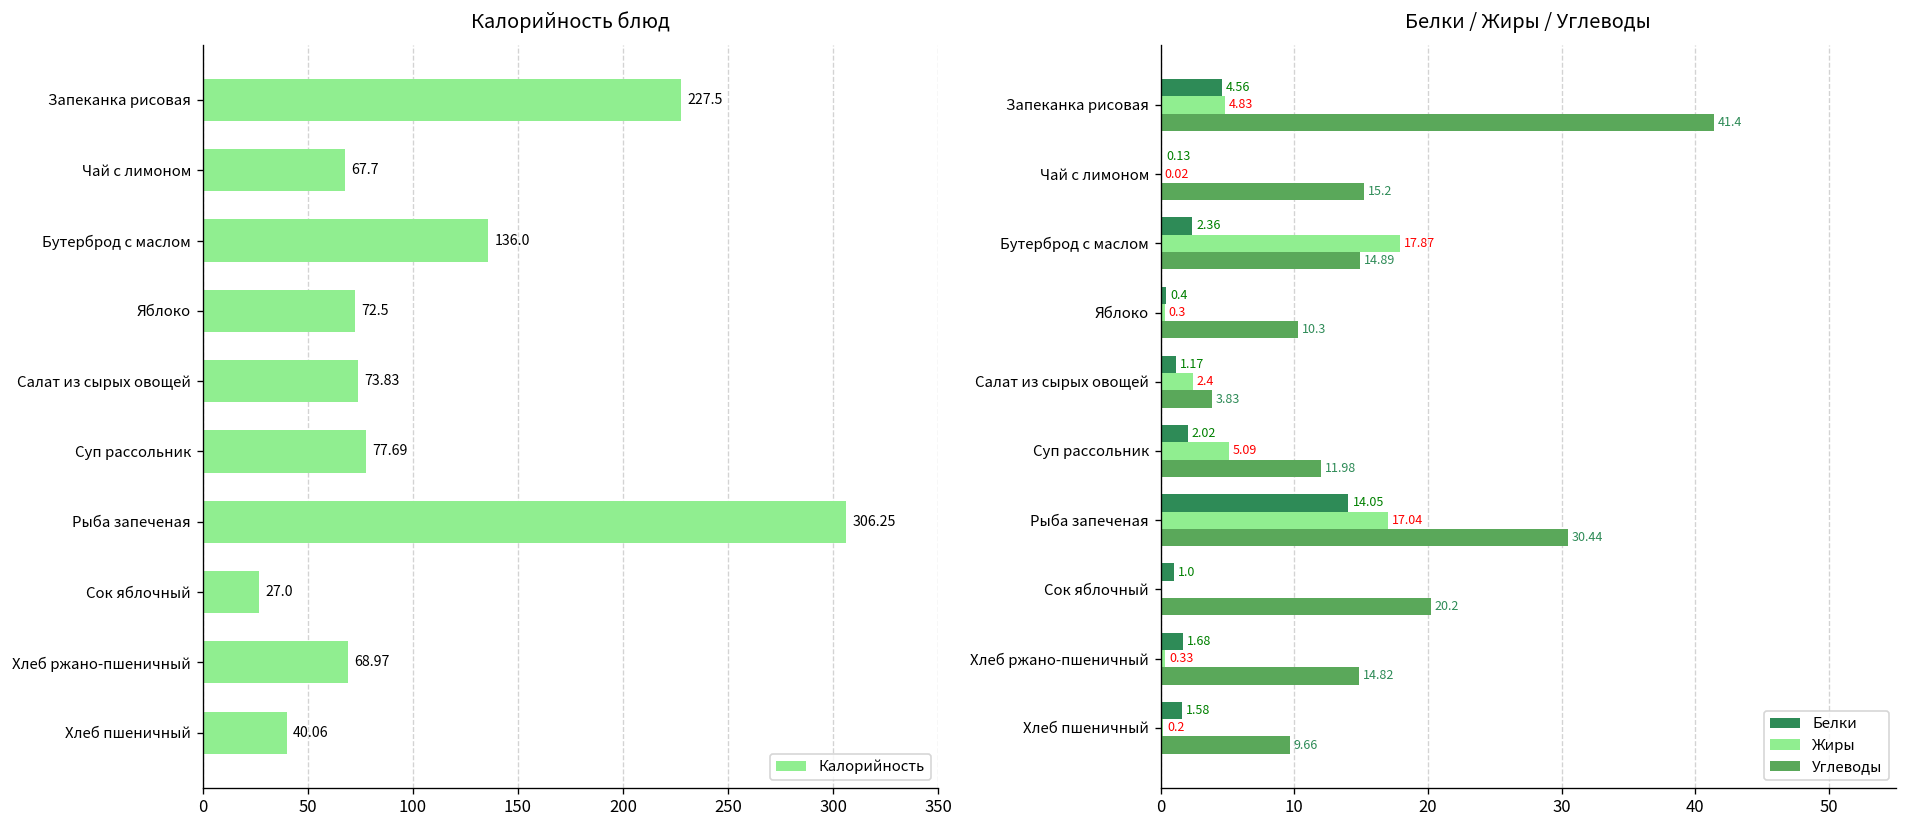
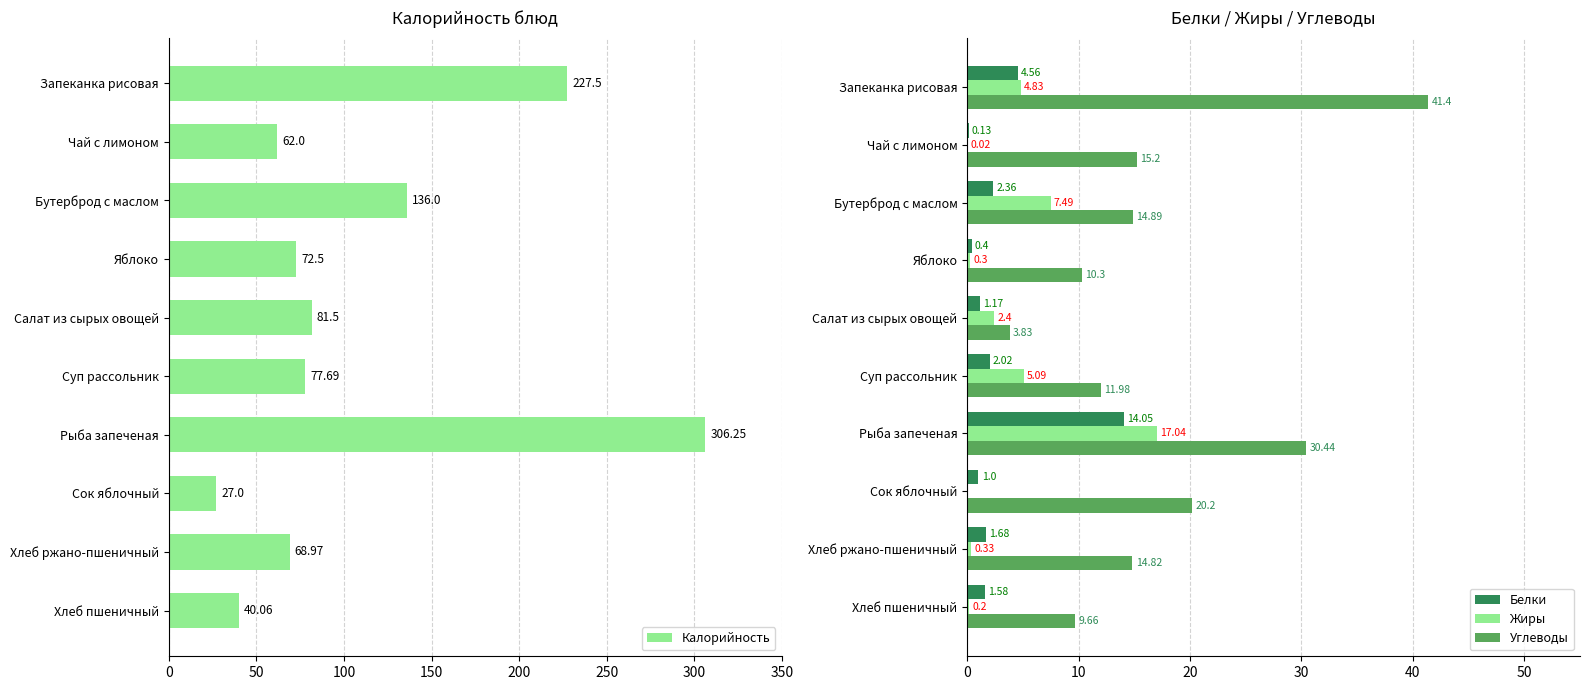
Калорийность блюд, Чай с лимоном: 67.7 -> 62.0
Калорийность блюд, Салат из сырых овощей: 73.83 -> 81.5
Белки / Жиры / Углеводы, Жиры, Бутерброд с маслом: 17.87 -> 7.49
